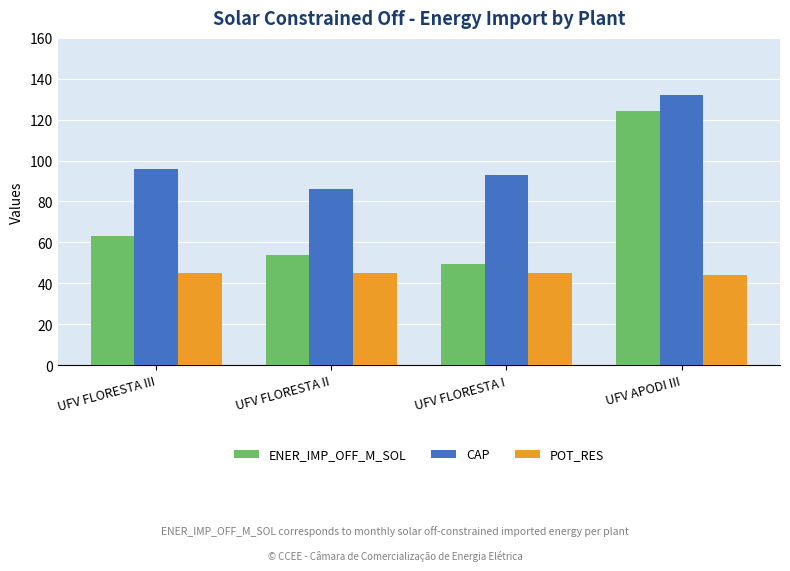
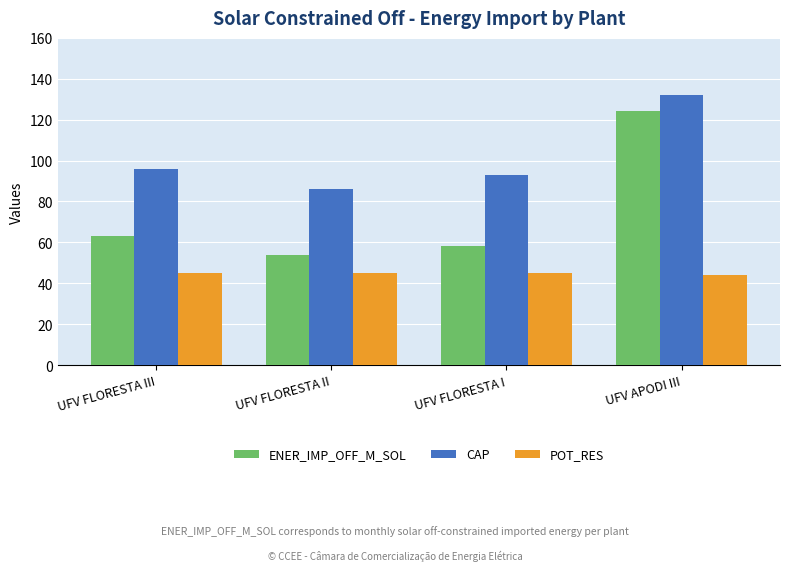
ENER_IMP_OFF_M_SOL, UFV FLORESTA I: 49 -> 58
